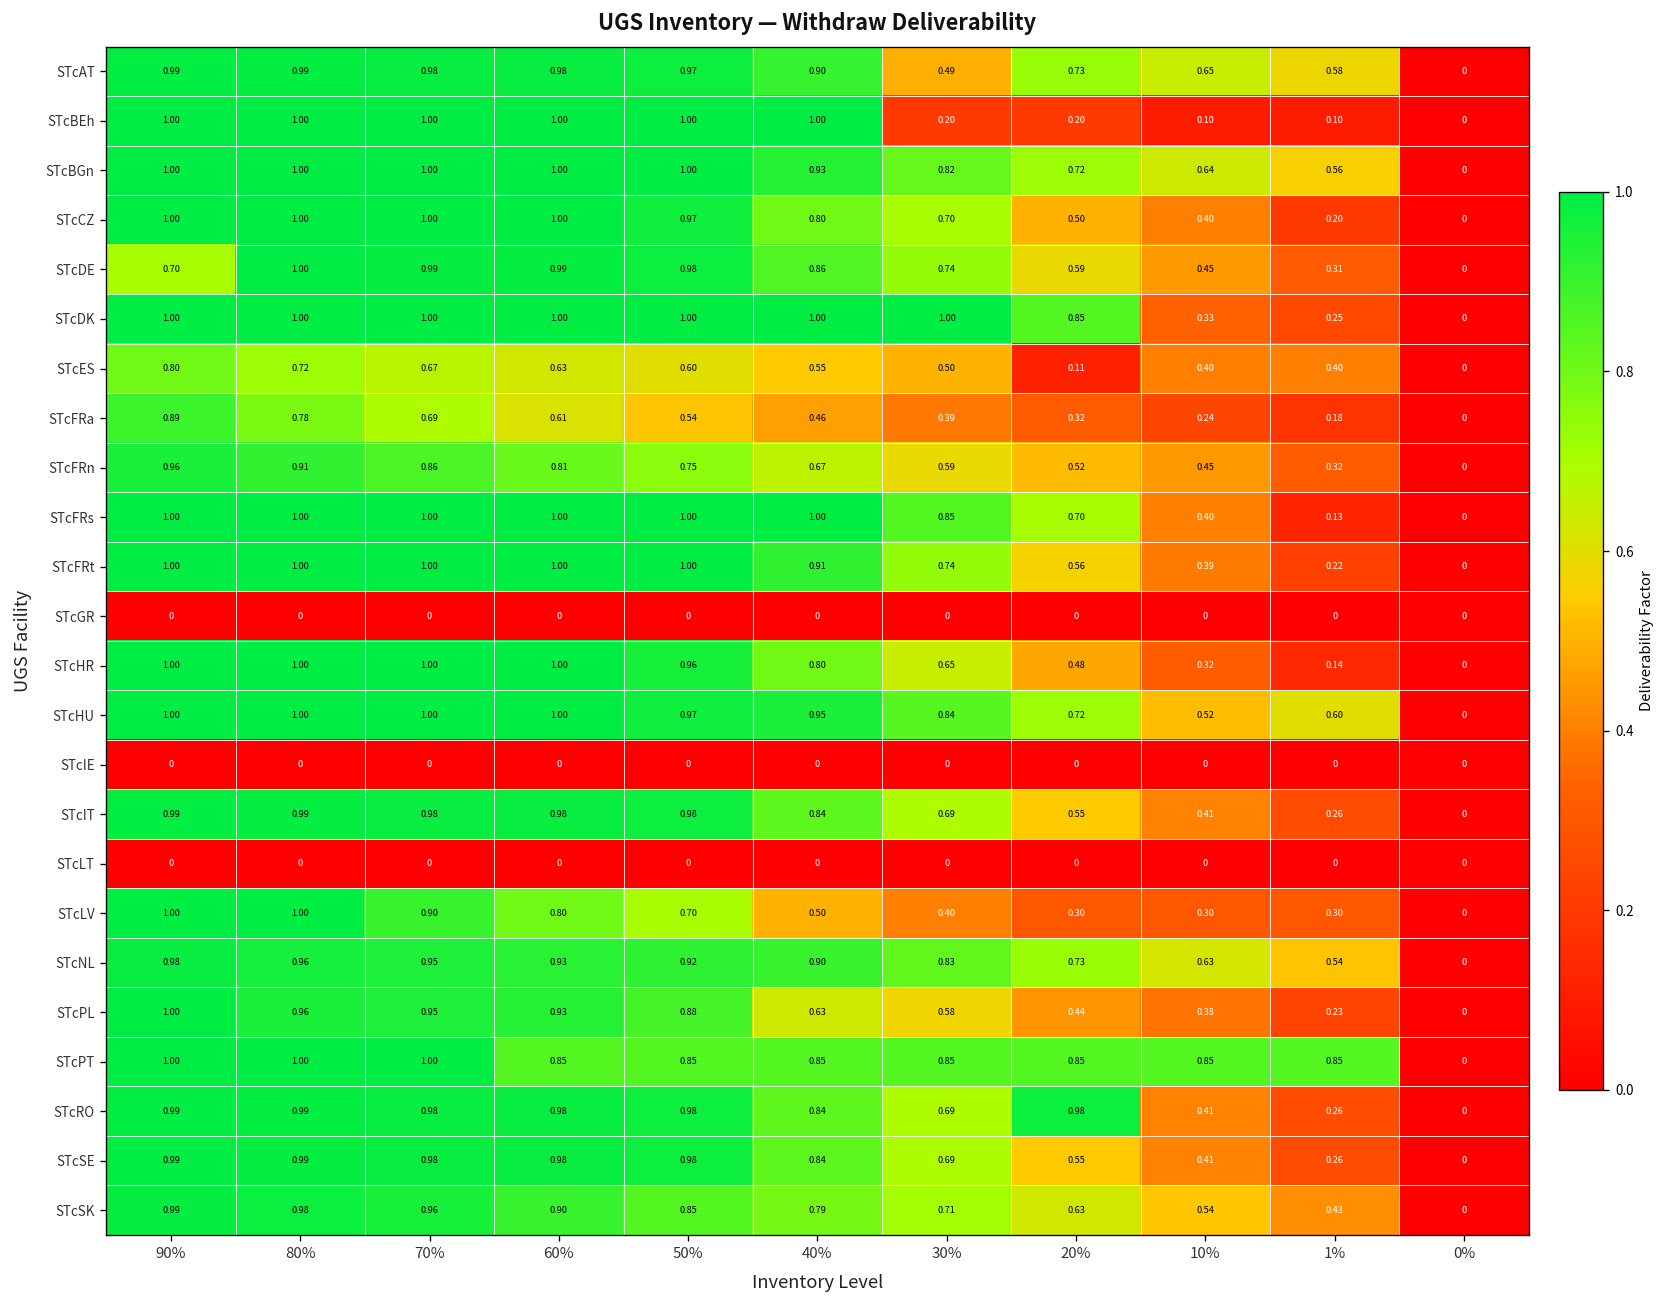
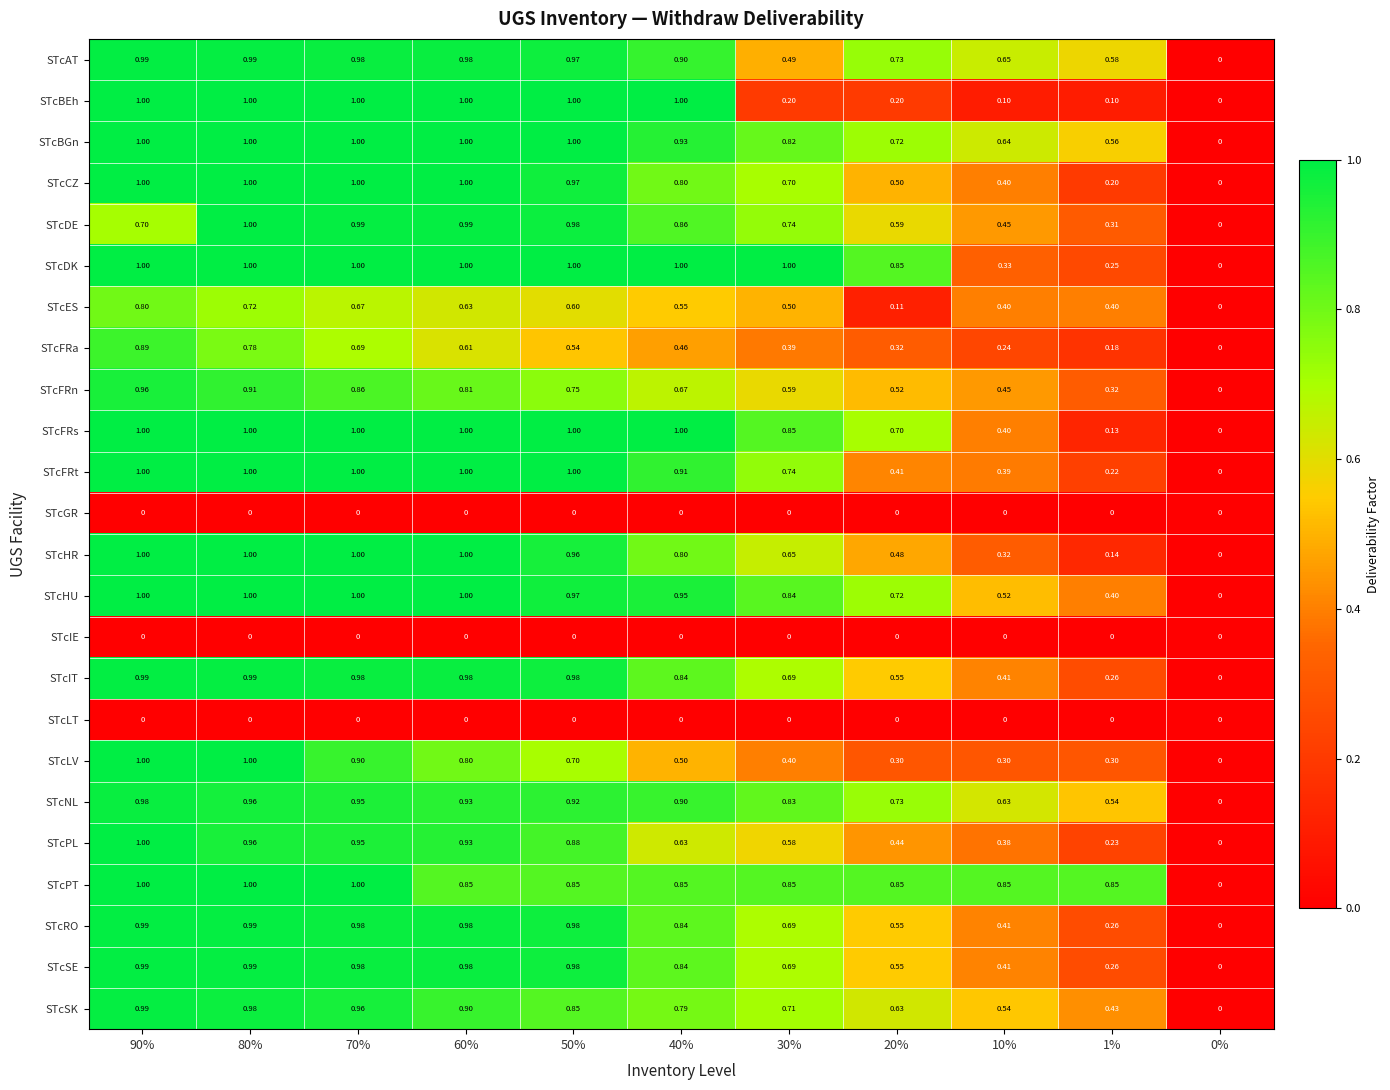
STcFRt, 20%: 0.56 -> 0.41
STcHU, 1%: 0.60 -> 0.40
STcRO, 20%: 0.98 -> 0.55
